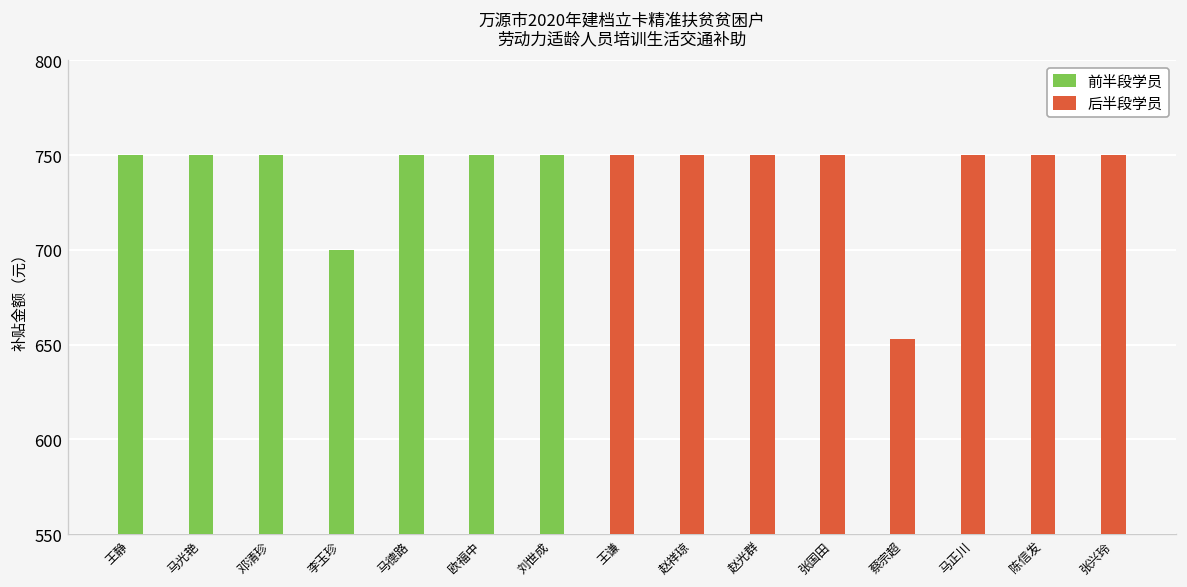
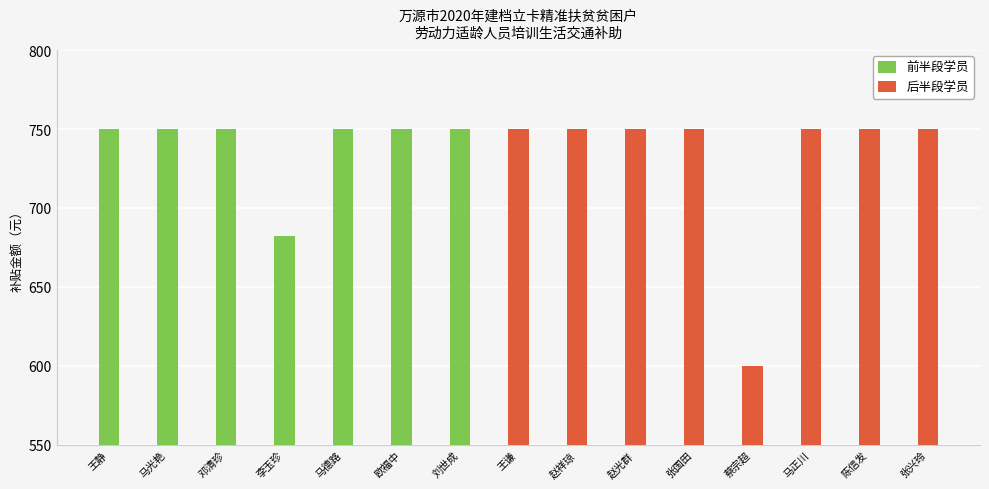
前半段学员, 李玉珍: 700 -> 682
后半段学员, 蔡宗超: 653 -> 600
